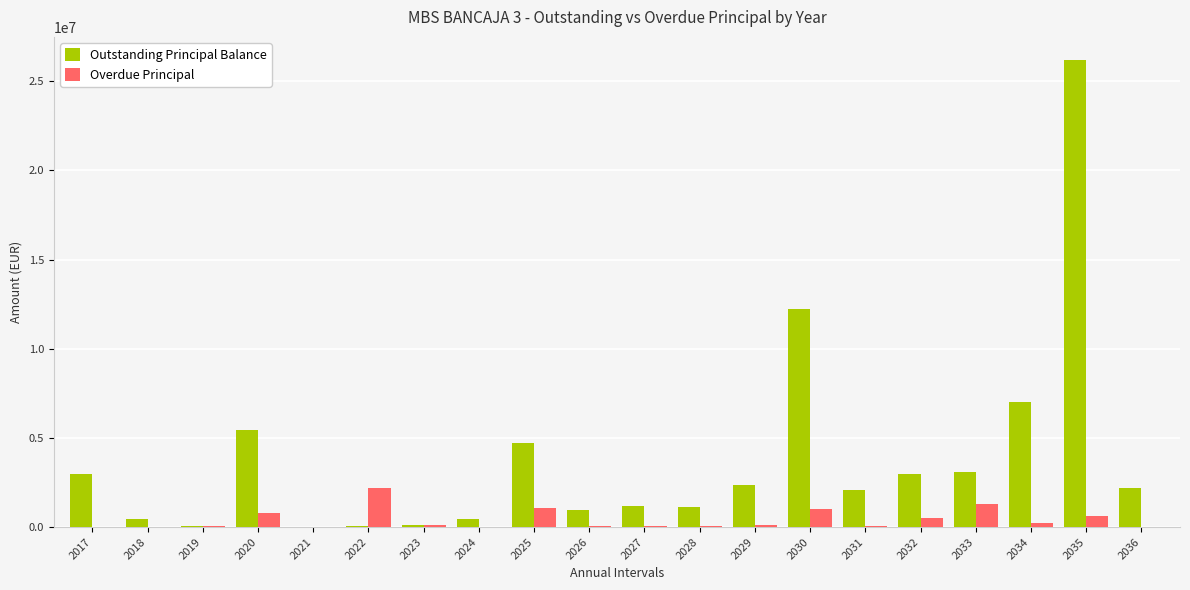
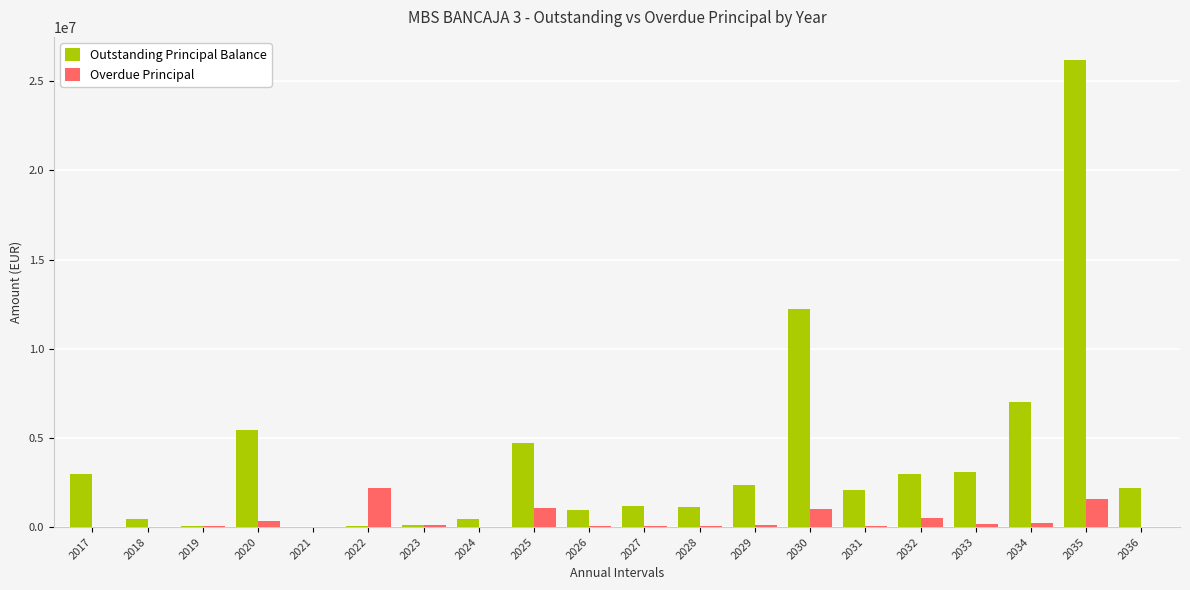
Overdue Principal, 2020: 800000 -> 300000
Overdue Principal, 2033: 1300000 -> 200000
Overdue Principal, 2035: 600000 -> 1600000
